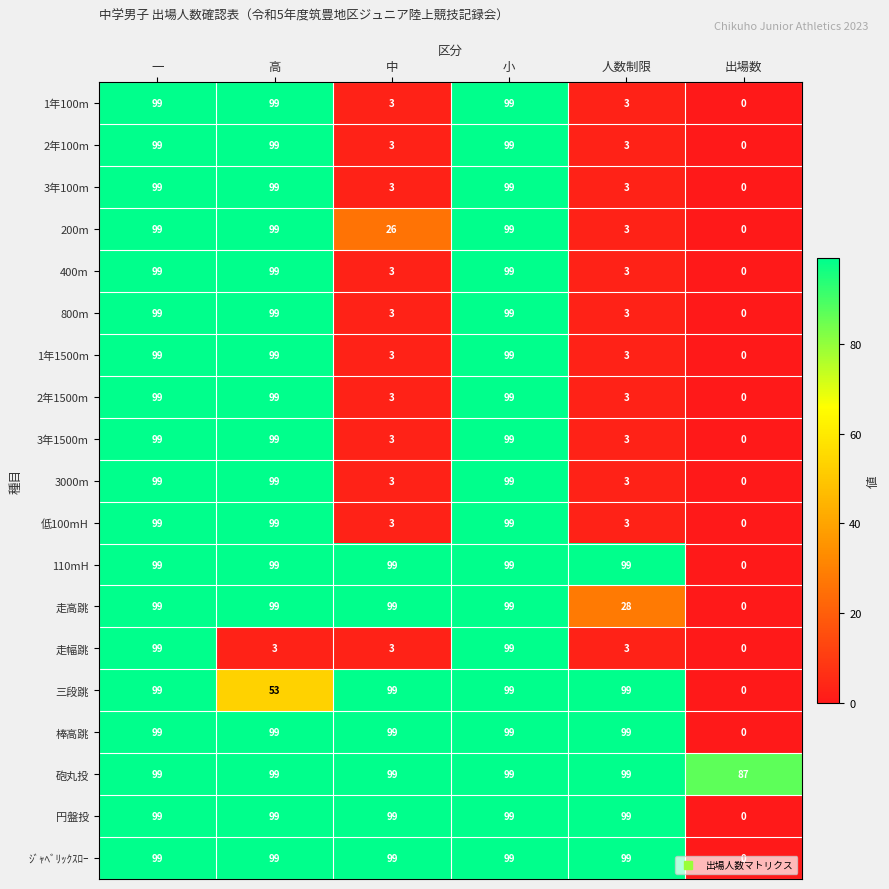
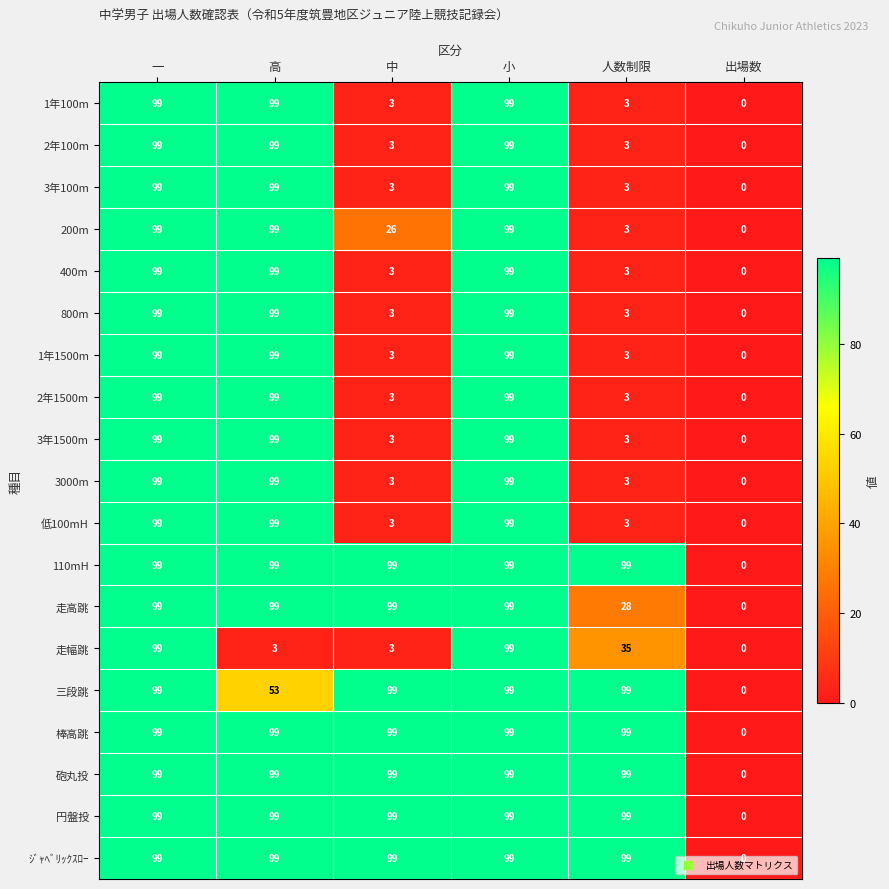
走幅跳, 人数制限: 3 -> 35
砲丸投, 出場数: 87 -> 0
